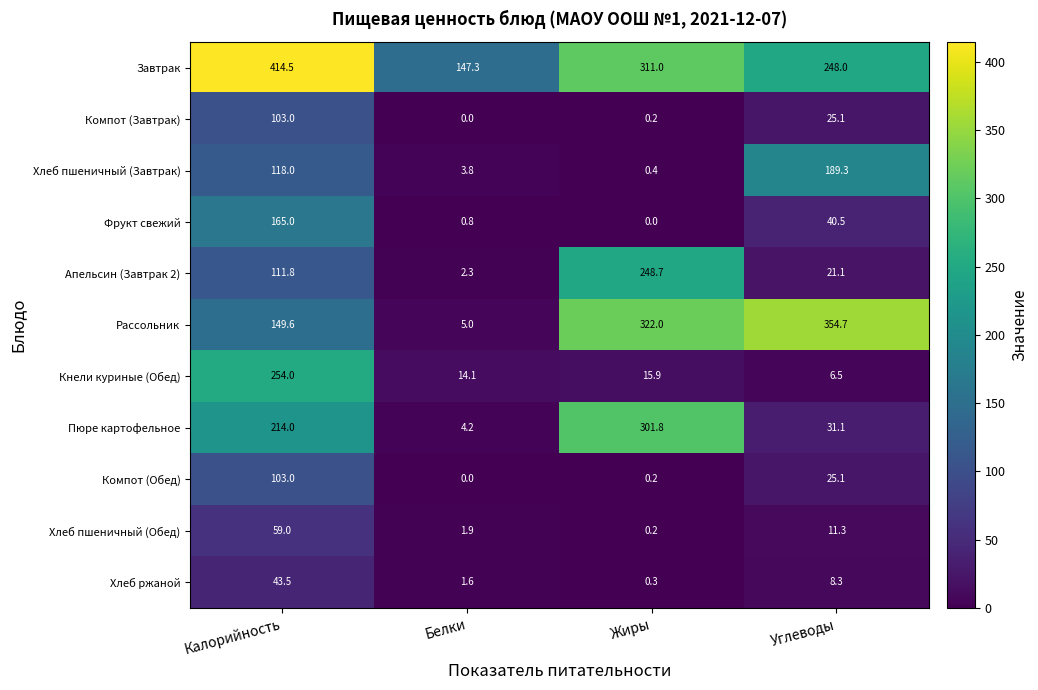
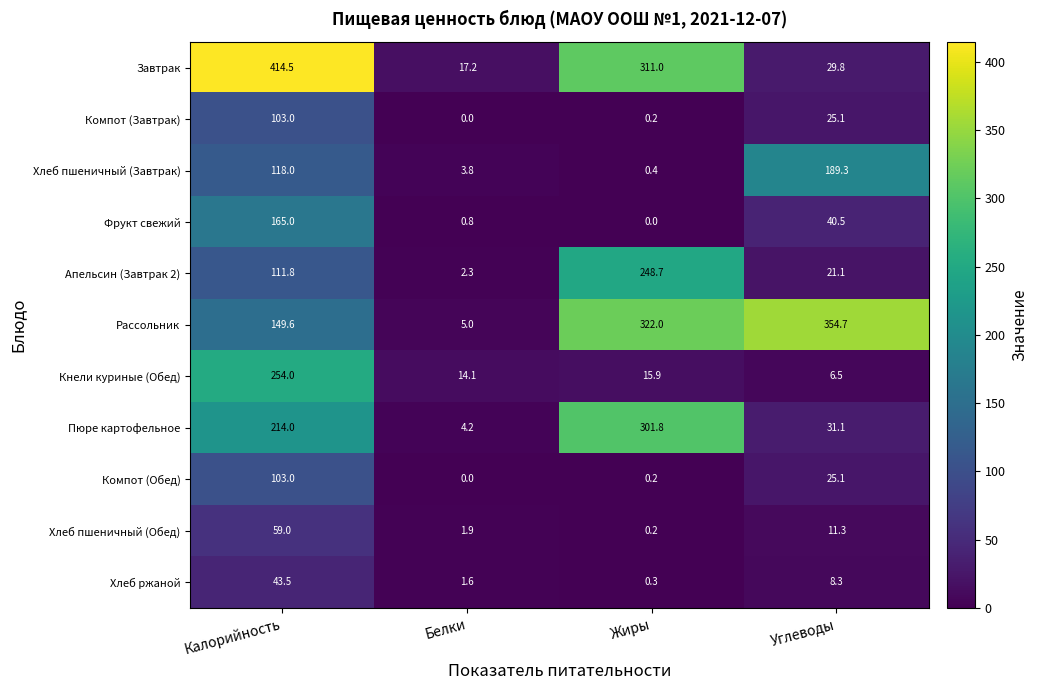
Завтрак, Белки: 147.3 -> 17.2
Завтрак, Углеводы: 248.0 -> 29.8
